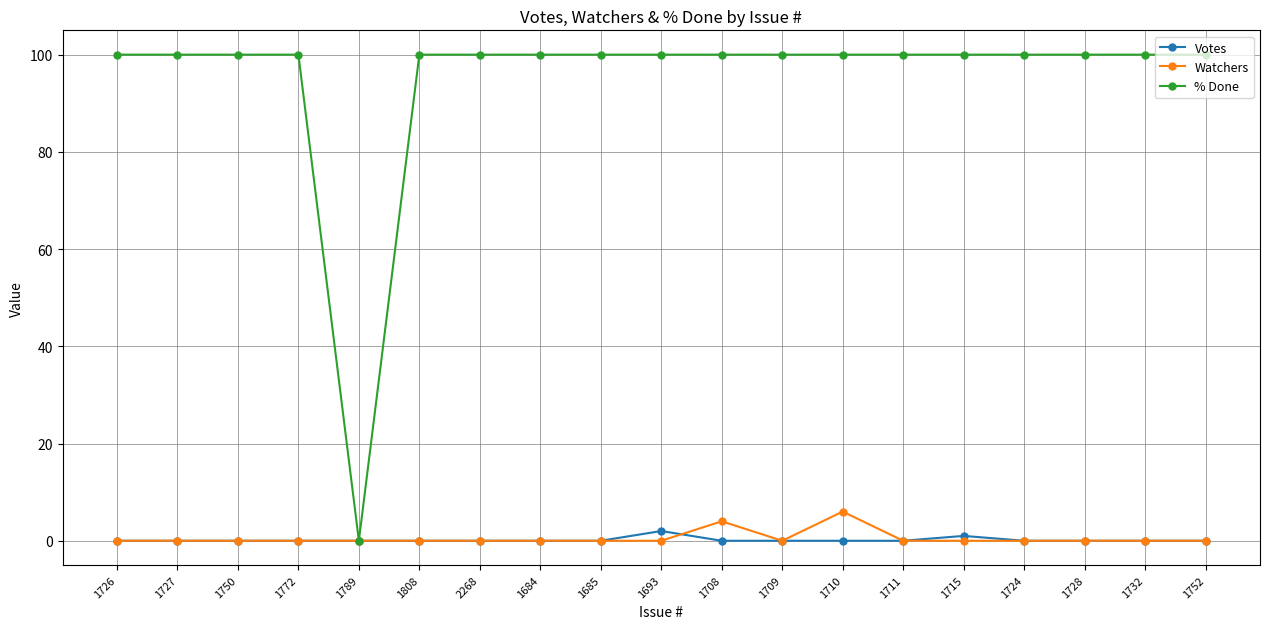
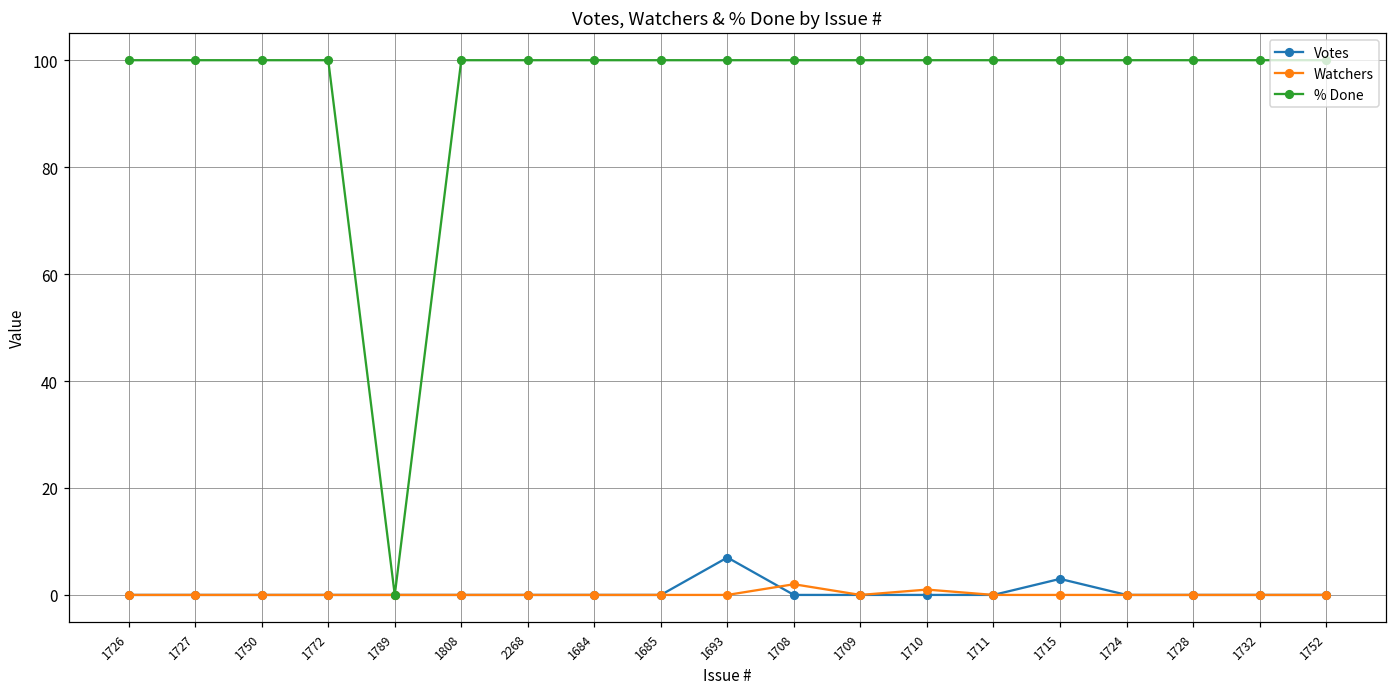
Votes, 1693: 2 -> 7
Watchers, 1708: 4 -> 2
Watchers, 1710: 6 -> 1
Votes, 1715: 1 -> 3
